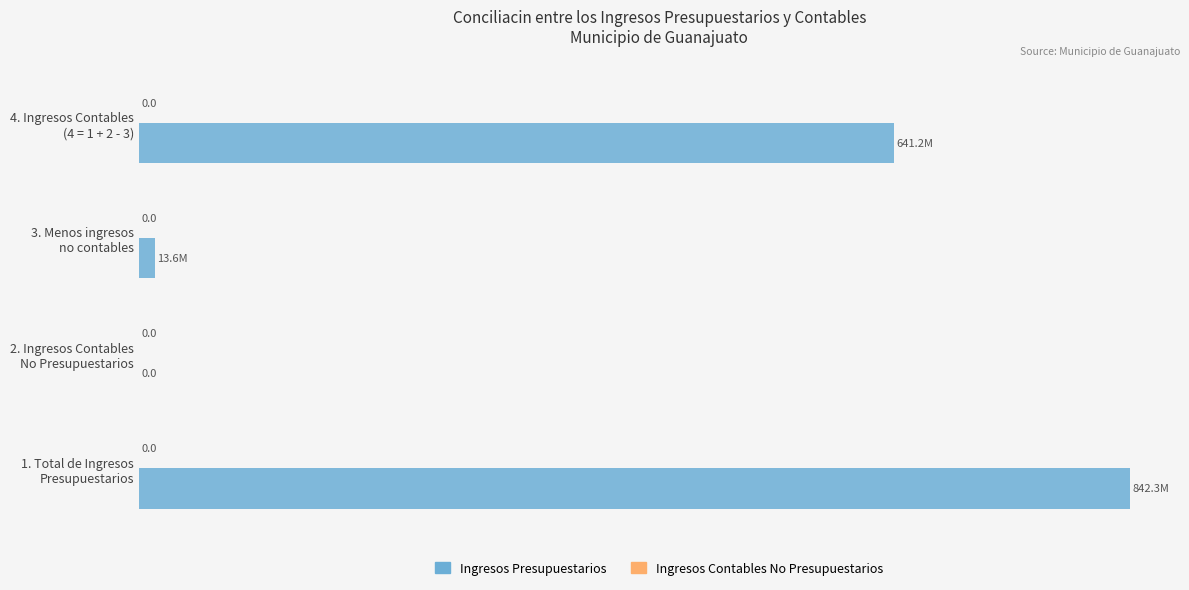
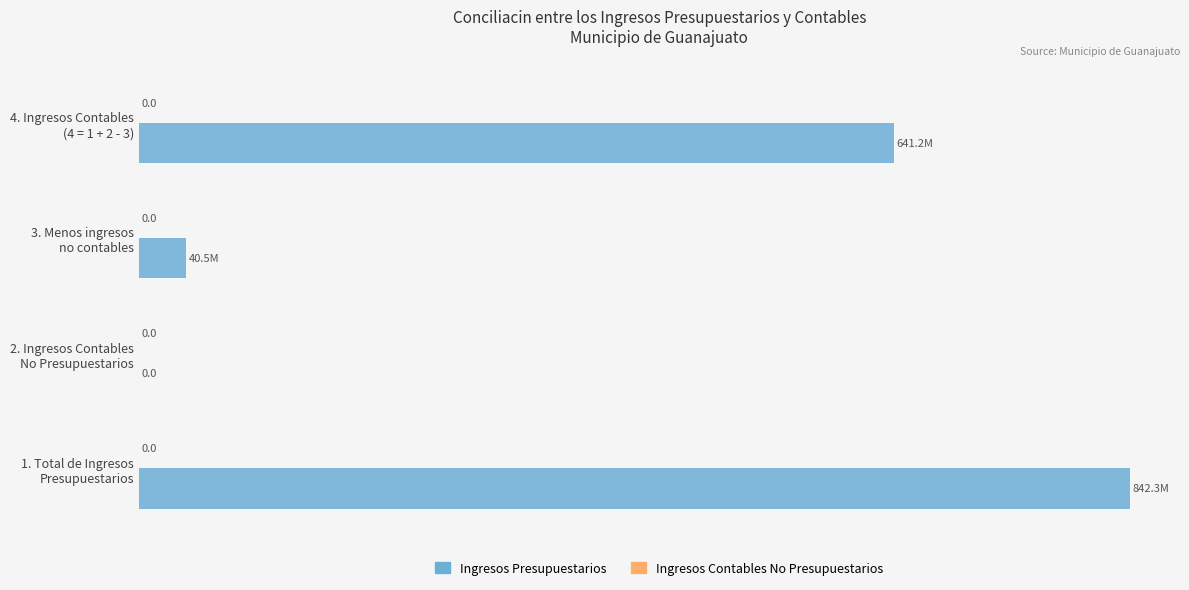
Ingresos Presupuestarios, 3. Menos ingresos no contables: 13.6M -> 40.5M
